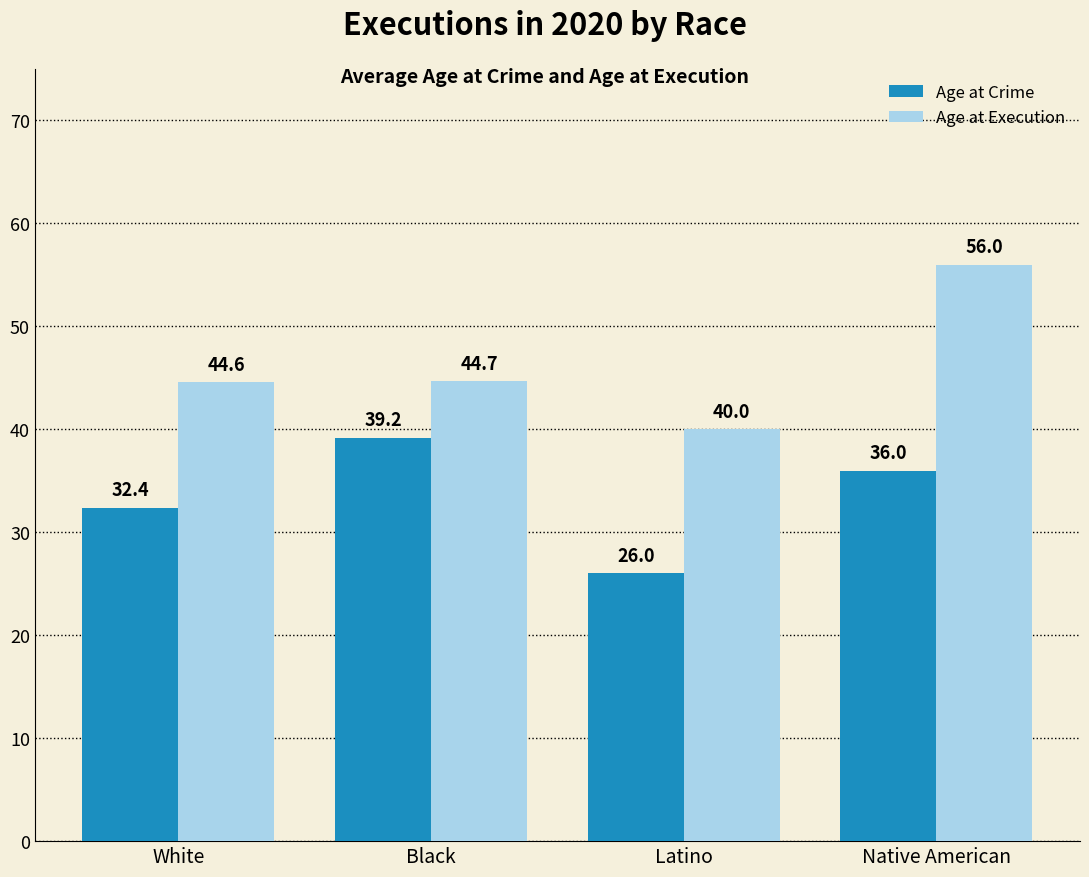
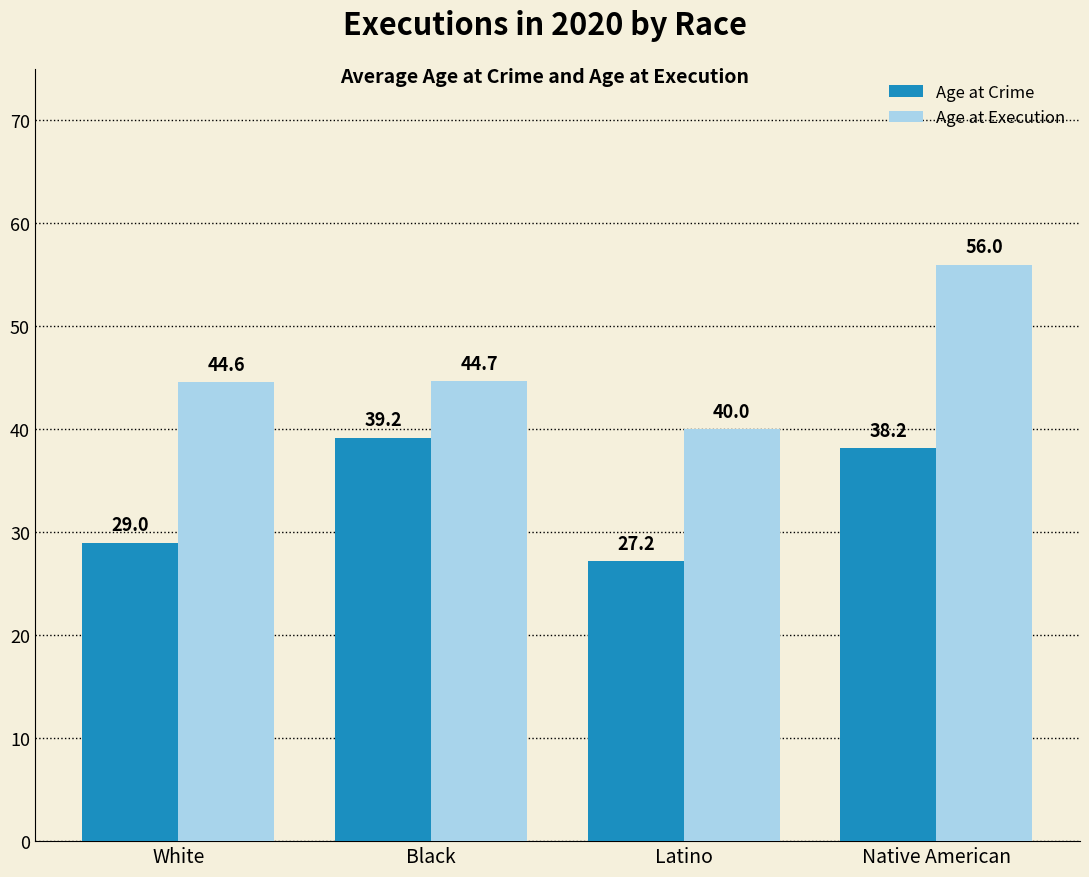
Age at Crime, White: 32.4 -> 29.0
Age at Crime, Latino: 26.0 -> 27.2
Age at Crime, Native American: 36.0 -> 38.2
